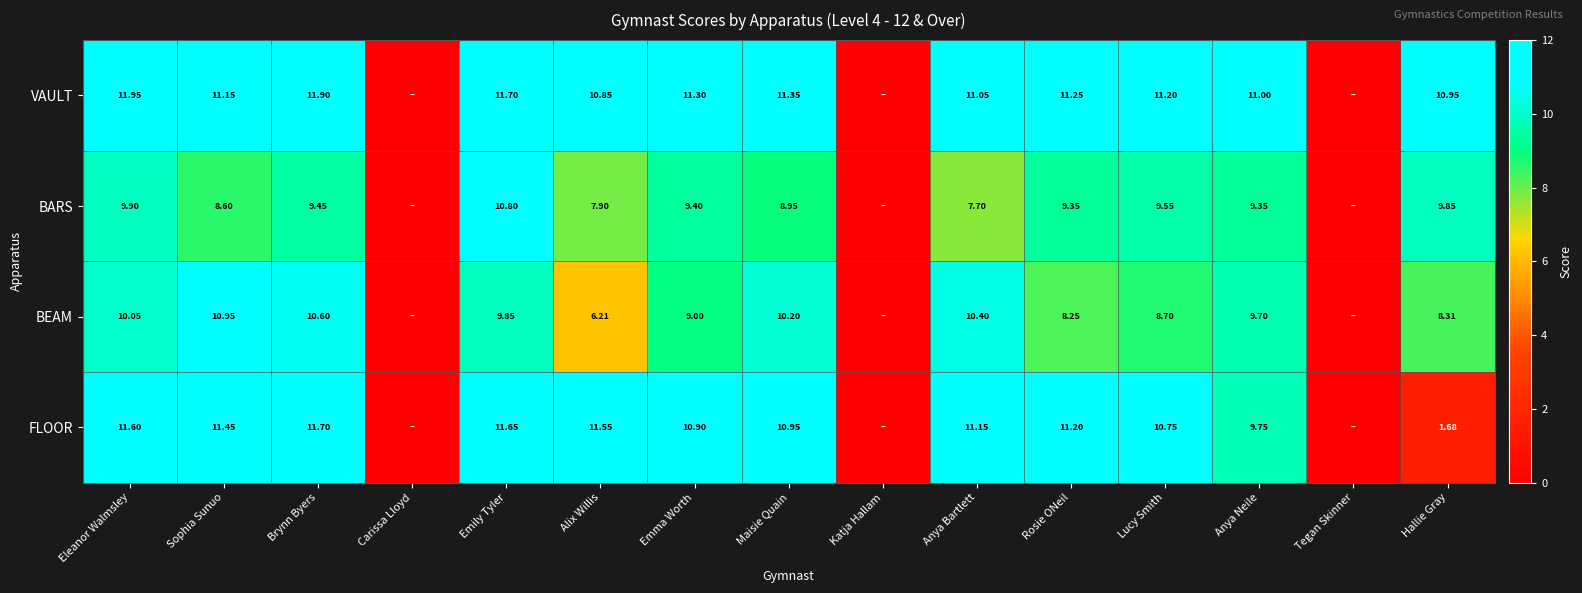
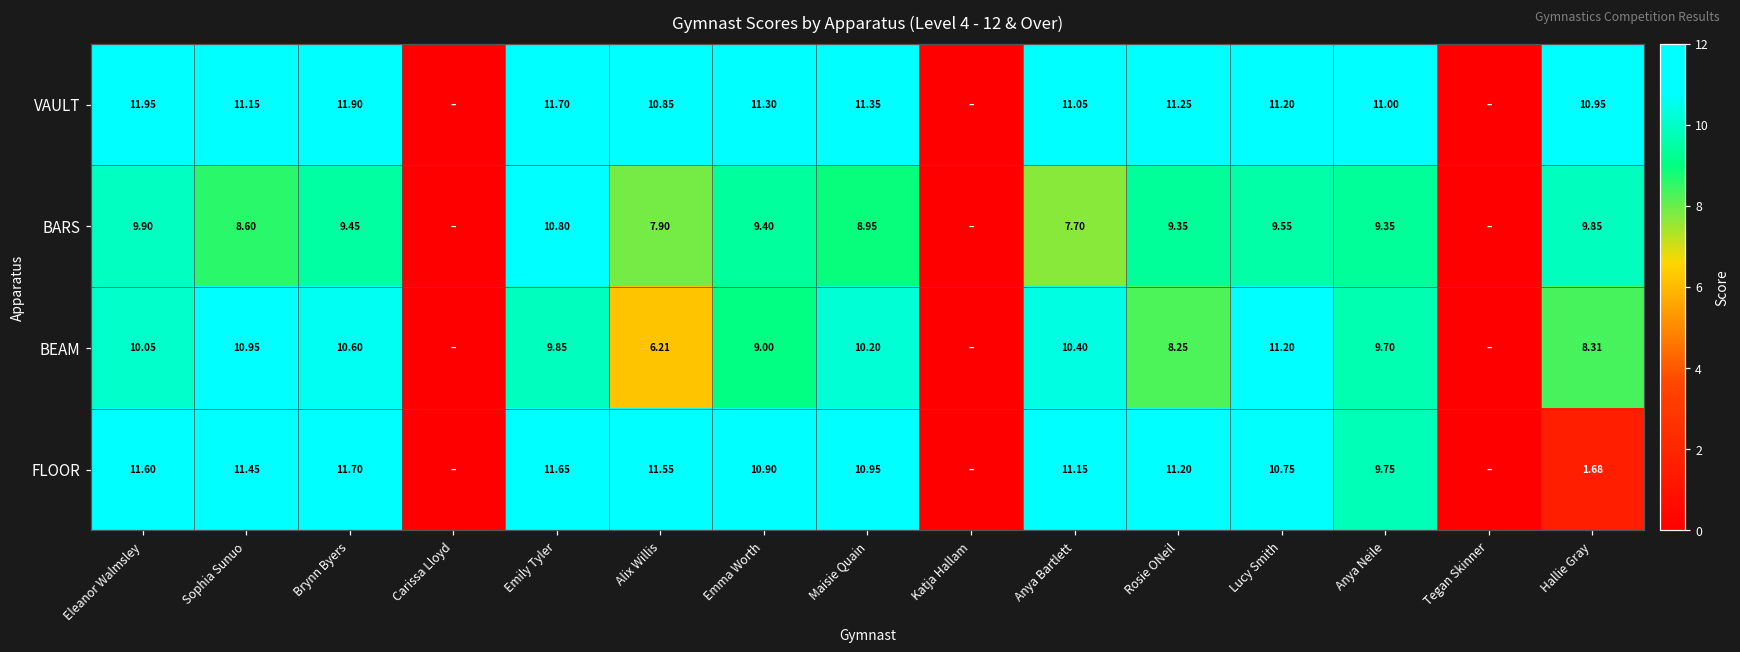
BEAM, Lucy Smith: 8.70 -> 11.20
